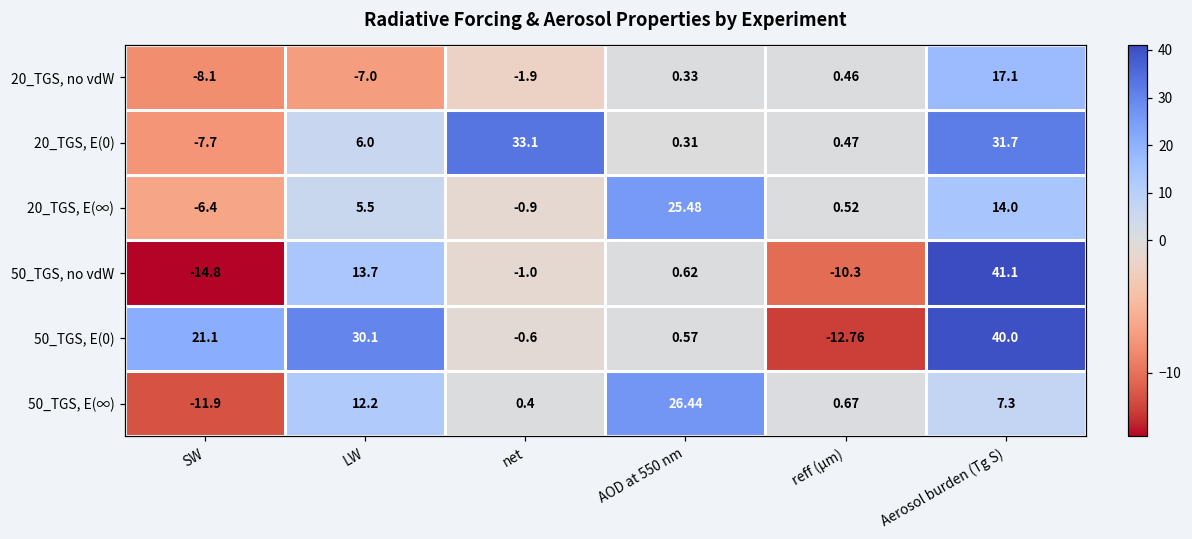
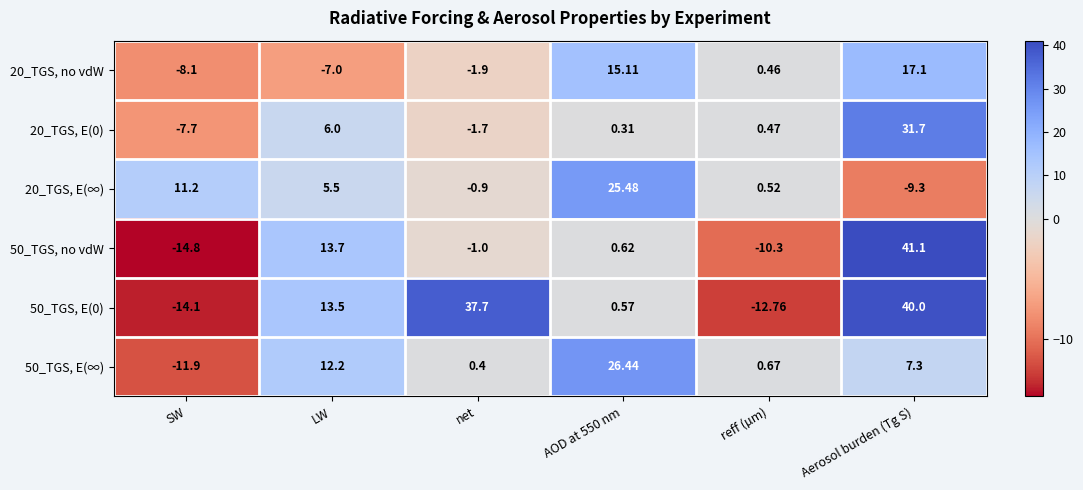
20_TGS, no vdW, AOD at 550 nm: 0.33 -> 15.11
20_TGS, E(0), net: 33.1 -> -1.7
20_TGS, E(∞), SW: -6.4 -> 11.2
20_TGS, E(∞), Aerosol burden (Tg S): 14.0 -> -9.3
50_TGS, E(0), SW: 21.1 -> -14.1
50_TGS, E(0), LW: 30.1 -> 13.5
50_TGS, E(0), net: -0.6 -> 37.7
